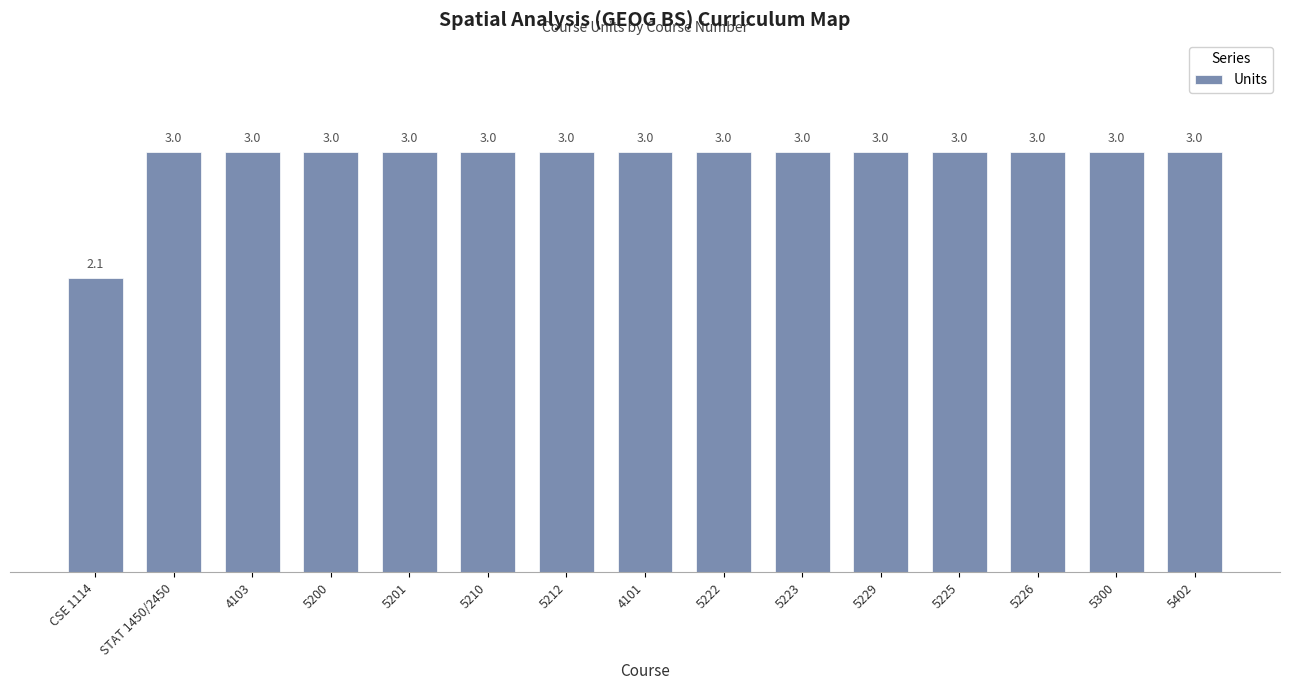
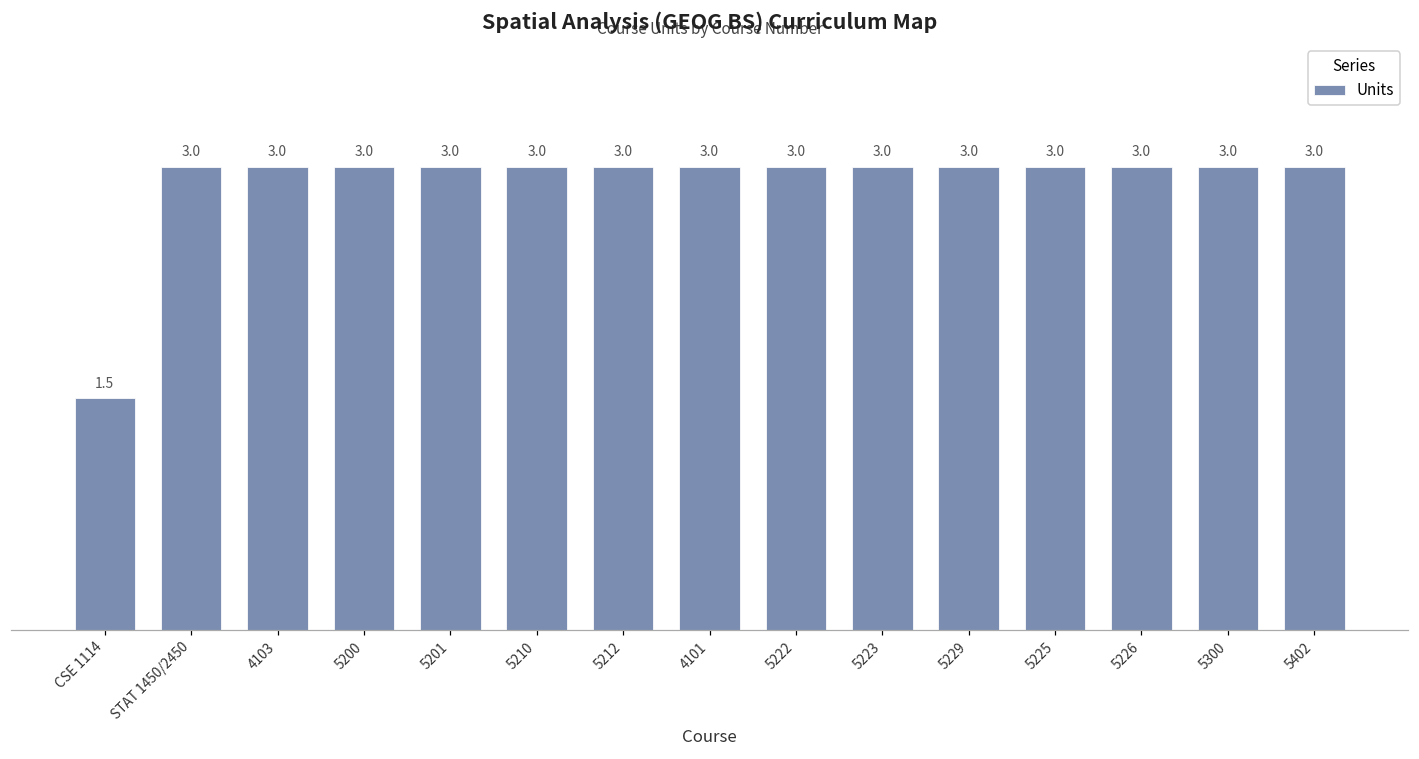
CSE 1114: 2.1 -> 1.5
